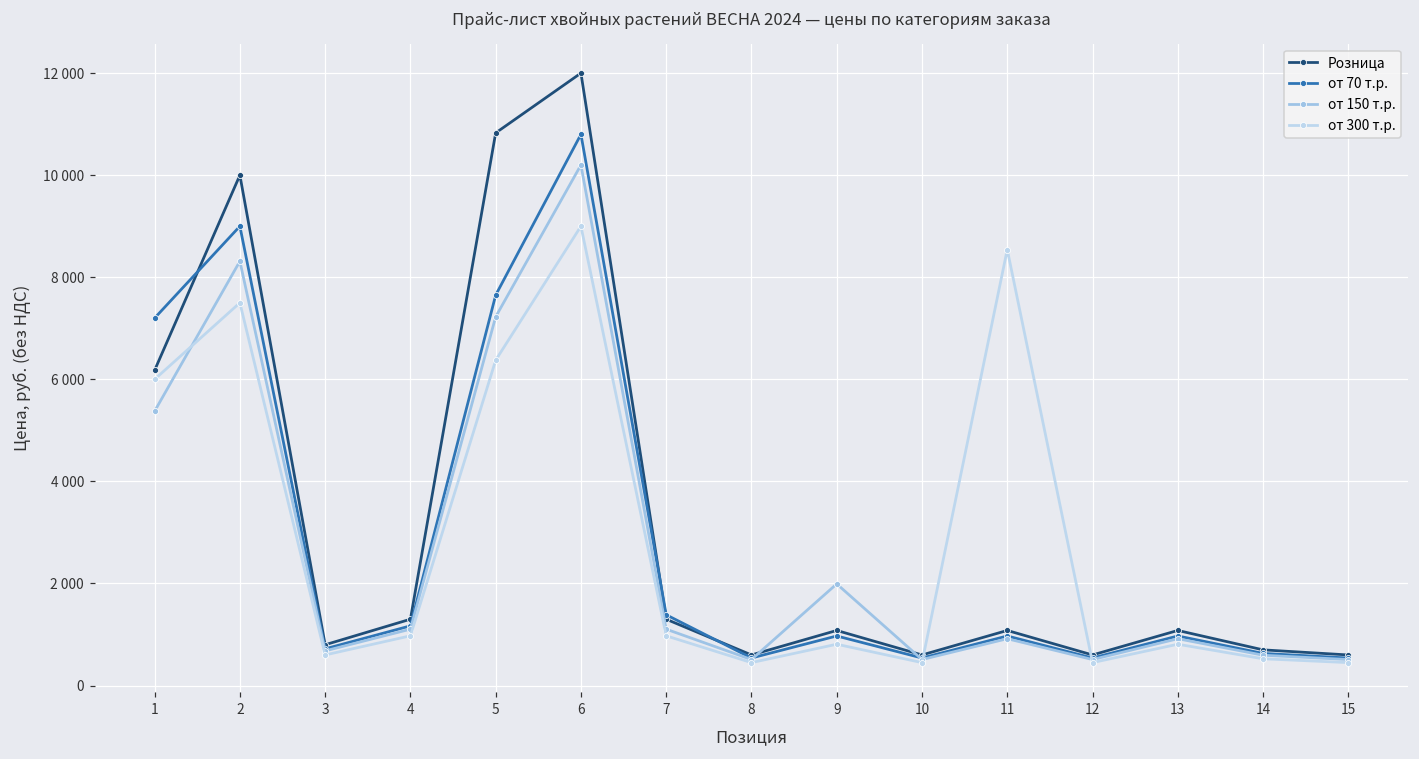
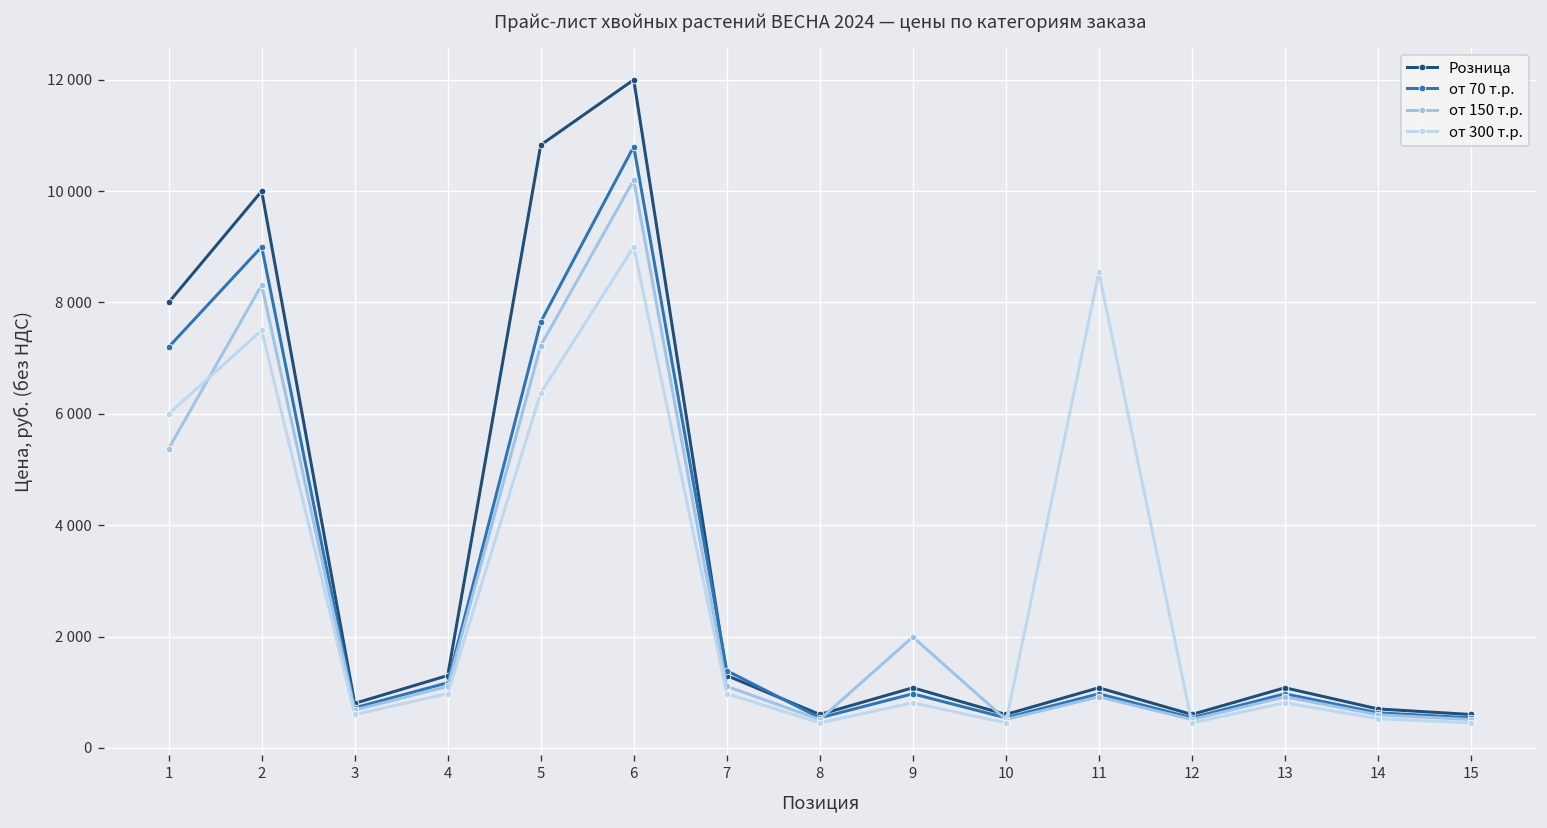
Розница, 1: 6200 -> 8000
